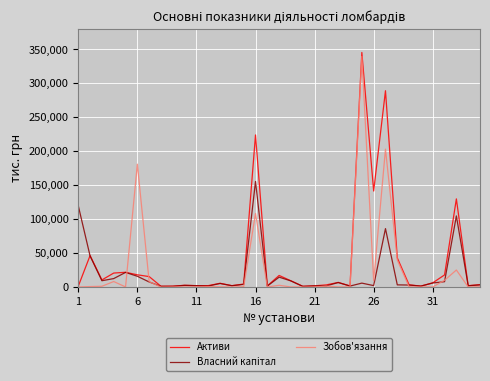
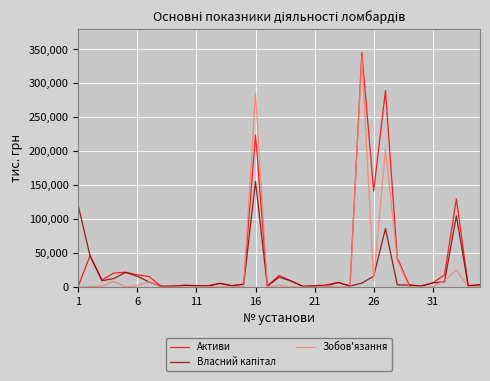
Зобов'язання, 6: 180,000 -> 0
Зобов'язання, 16: 110,000 -> 290,000
Власний капітал, 26: 0 -> 20,000
